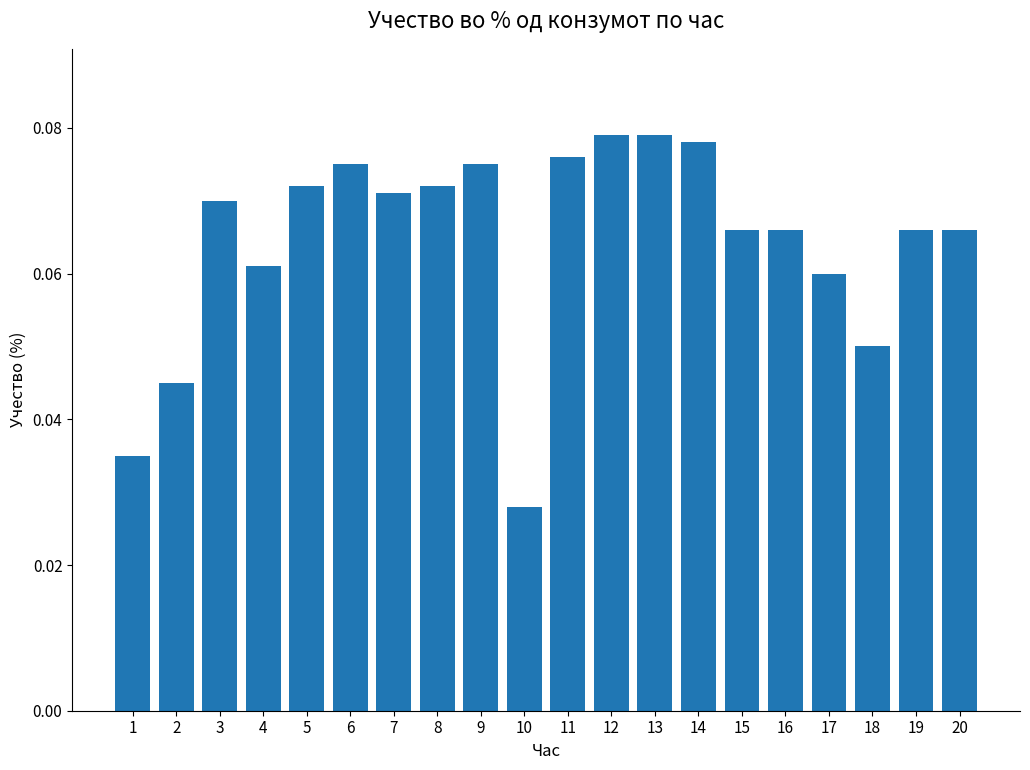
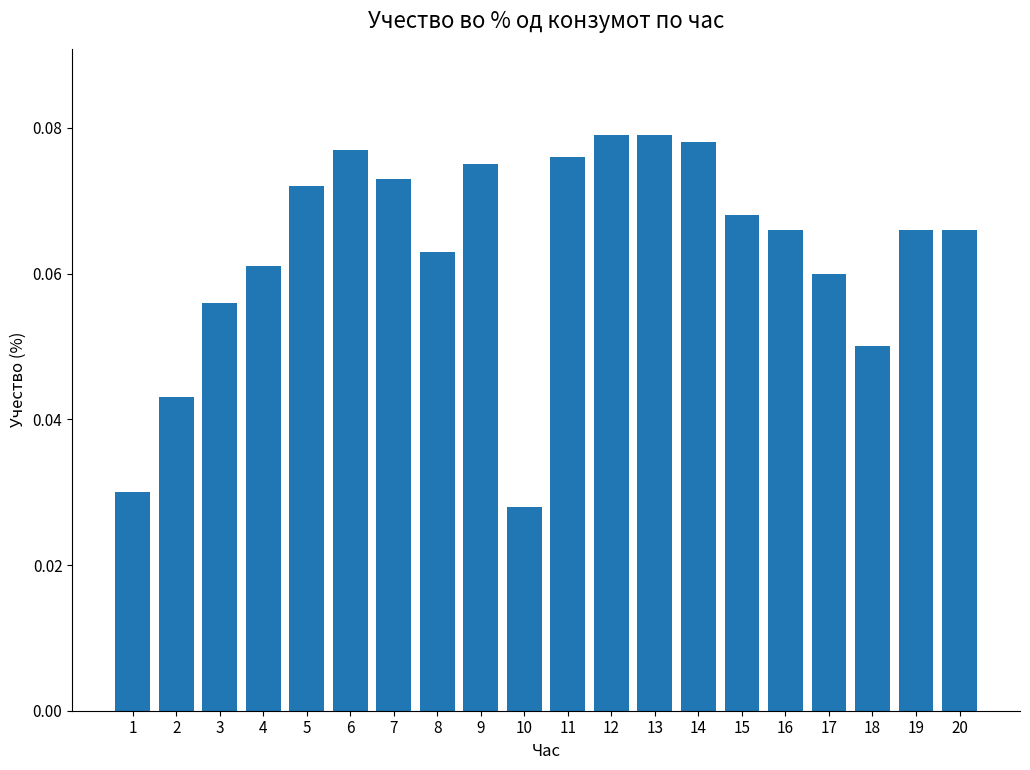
1: 0.035 -> 0.030
2: 0.045 -> 0.043
3: 0.070 -> 0.056
6: 0.075 -> 0.077
7: 0.071 -> 0.073
8: 0.072 -> 0.063
15: 0.066 -> 0.068
